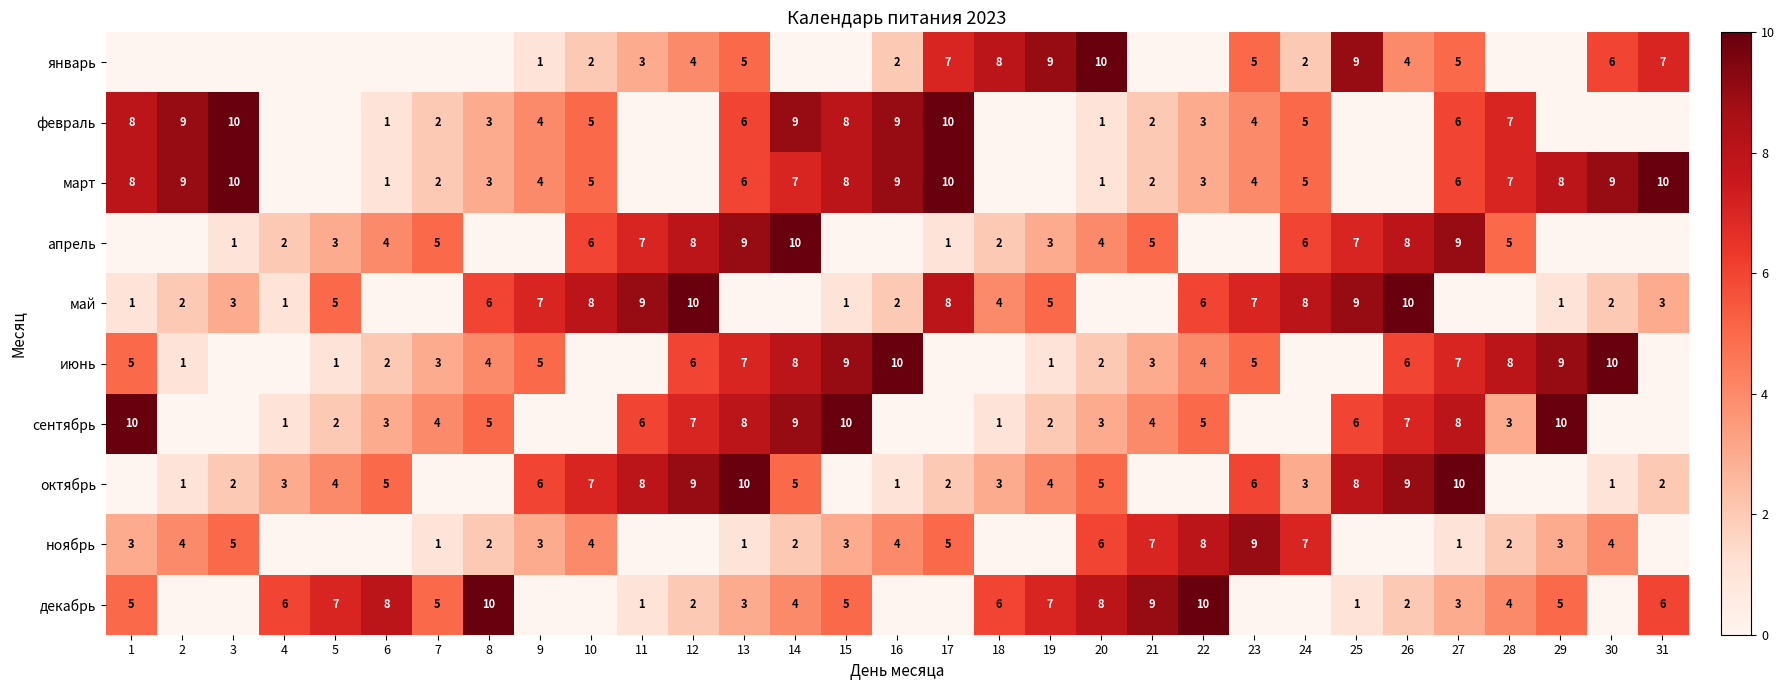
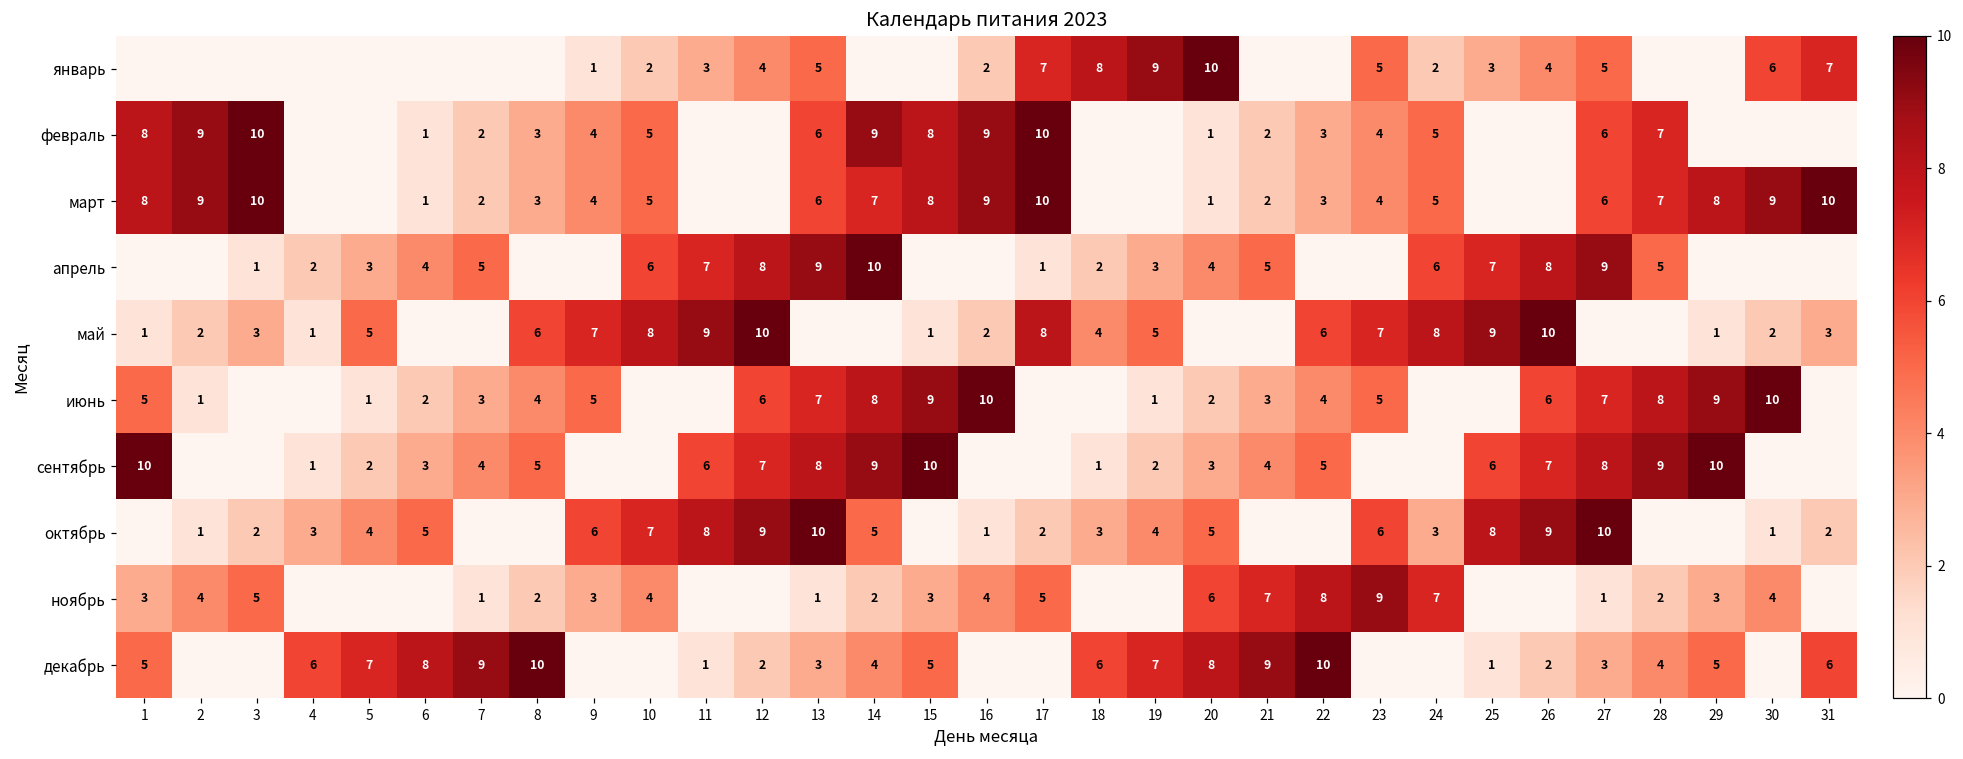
январь, 25: 9 -> 3
сентябрь, 28: 3 -> 9
декабрь, 7: 5 -> 9
